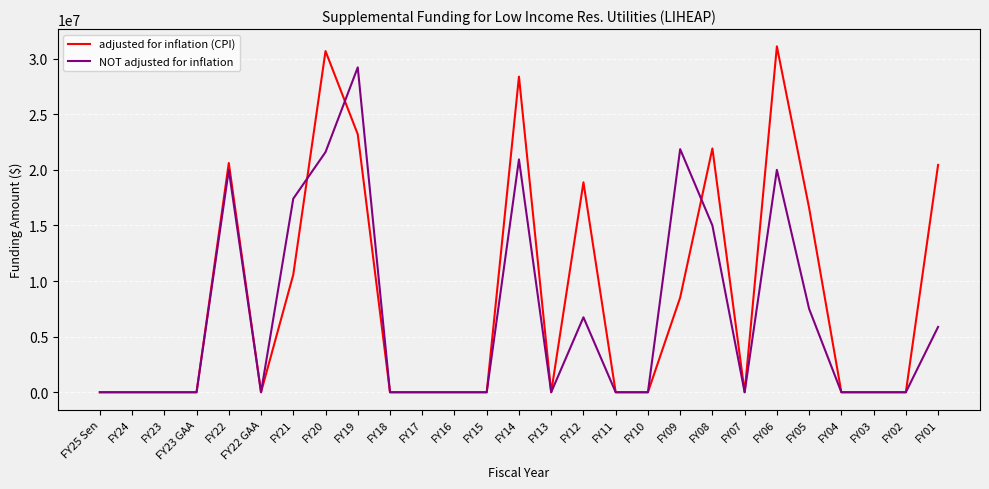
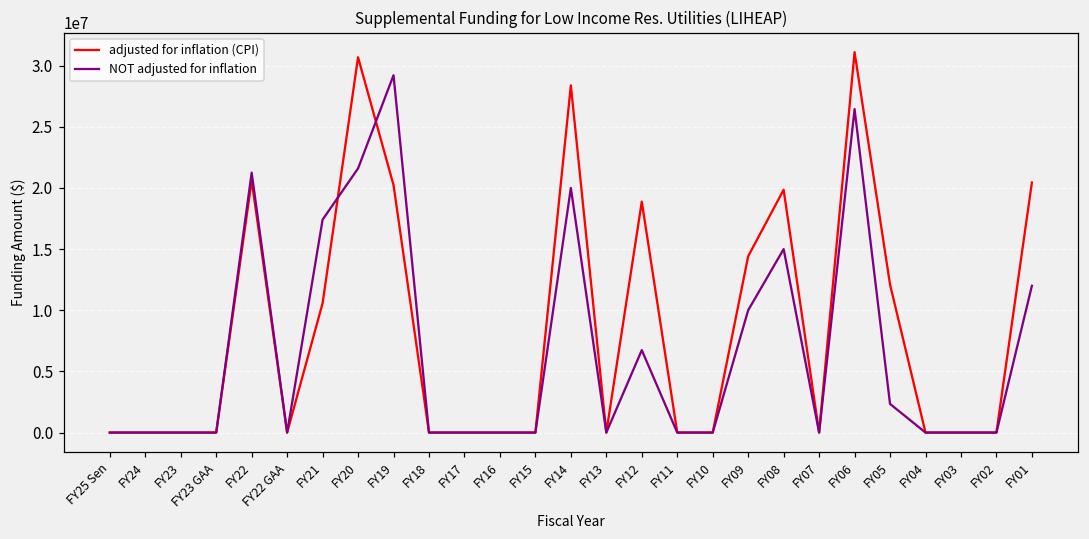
NOT adjusted for inflation, FY22: 20000000 -> 21200000
adjusted for inflation (CPI), FY19: 23200000 -> 20200000
NOT adjusted for inflation, FY14: 20900000 -> 20000000
adjusted for inflation (CPI), FY09: 8500000 -> 14400000
NOT adjusted for inflation, FY09: 21900000 -> 10000000
adjusted for inflation (CPI), FY08: 21900000 -> 19900000
NOT adjusted for inflation, FY06: 20000000 -> 26400000
adjusted for inflation (CPI), FY05: 16600000 -> 12100000
NOT adjusted for inflation, FY05: 7500000 -> 2300000
NOT adjusted for inflation, FY01: 5900000 -> 12000000
